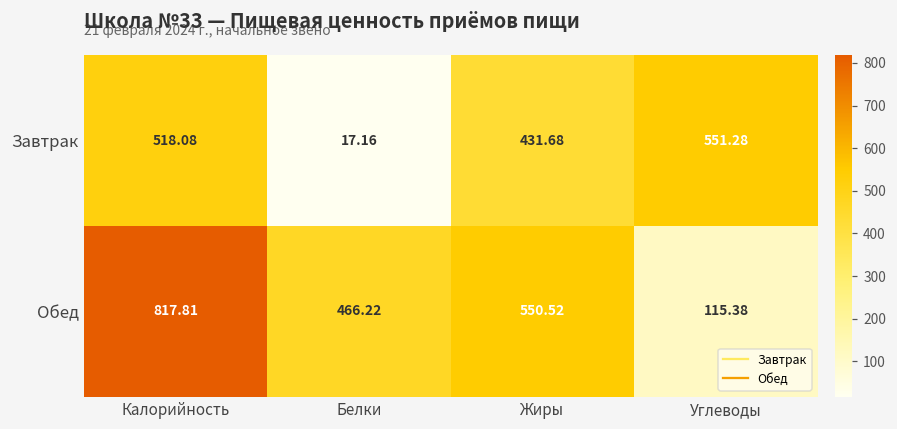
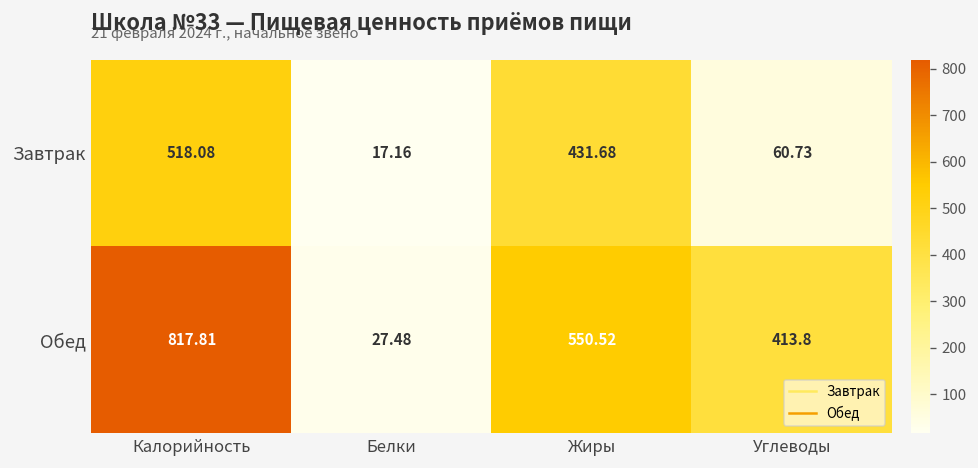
Завтрак, Углеводы: 551.28 -> 60.73
Обед, Белки: 466.22 -> 27.48
Обед, Углеводы: 115.38 -> 413.8
